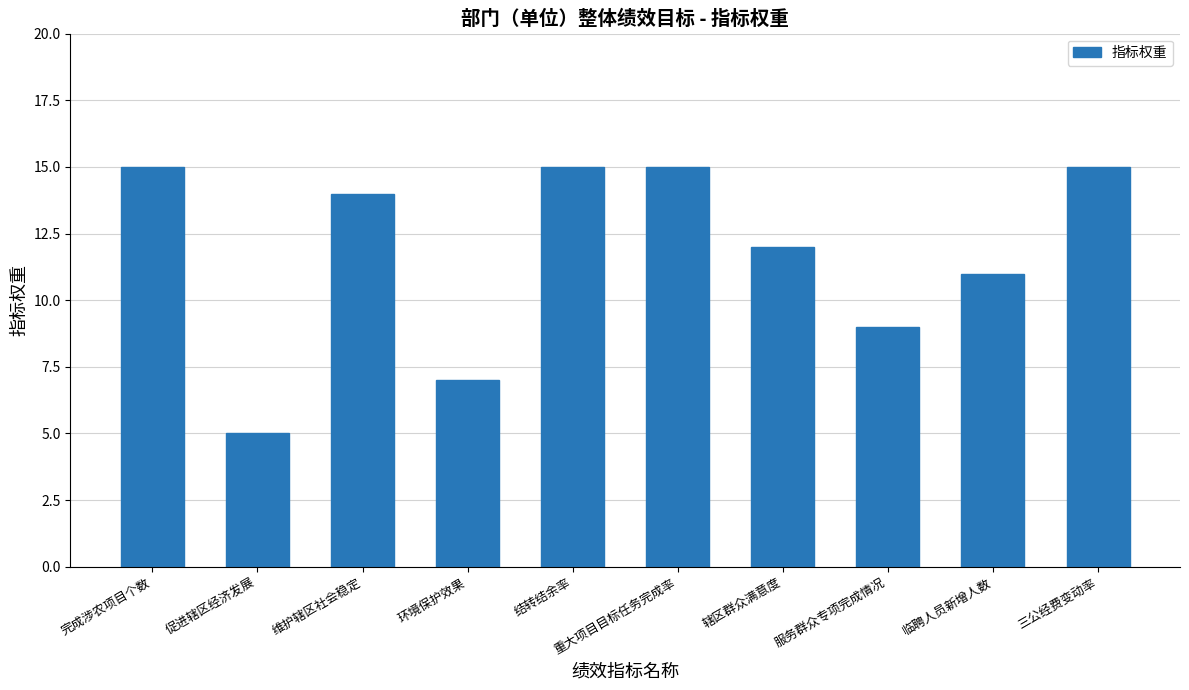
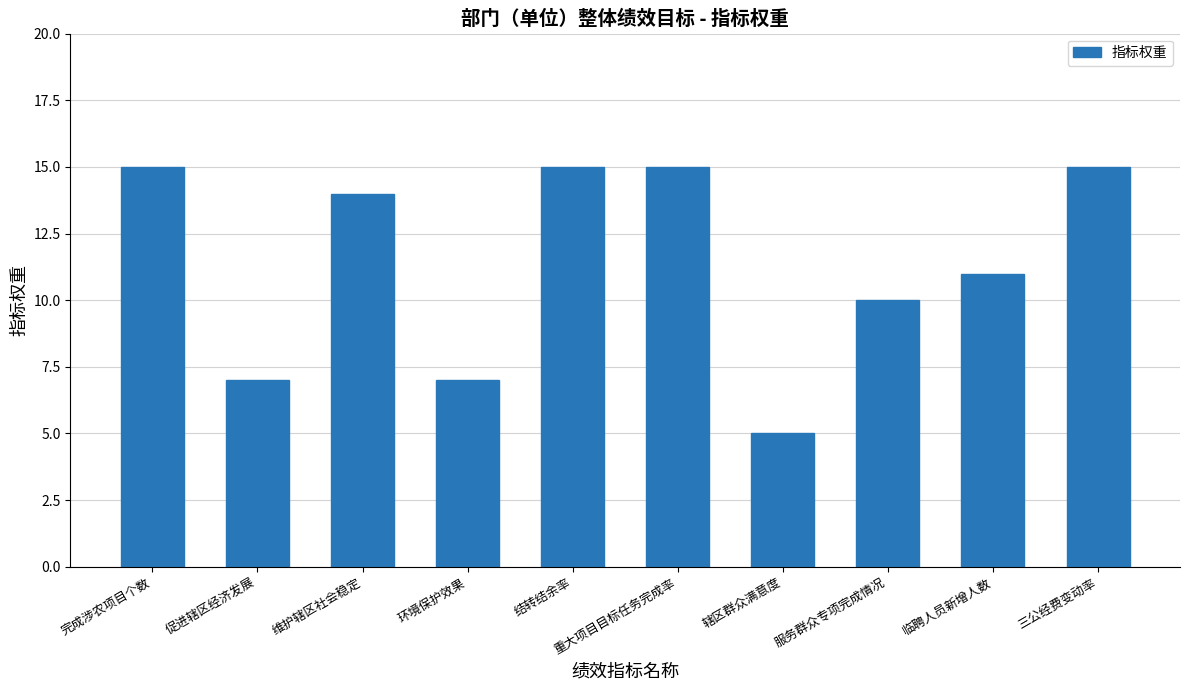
促进辖区经济发展: 5 -> 7
辖区群众满意度: 12 -> 5
服务群众专项完成情况: 9 -> 10
